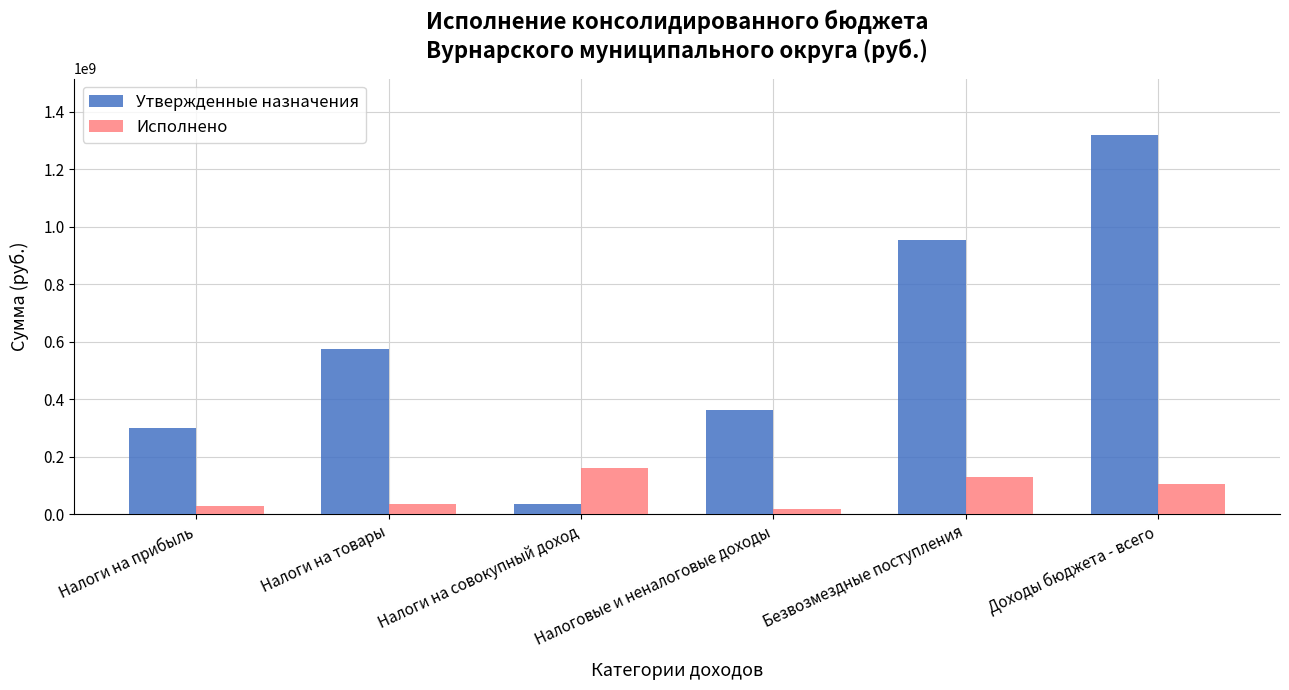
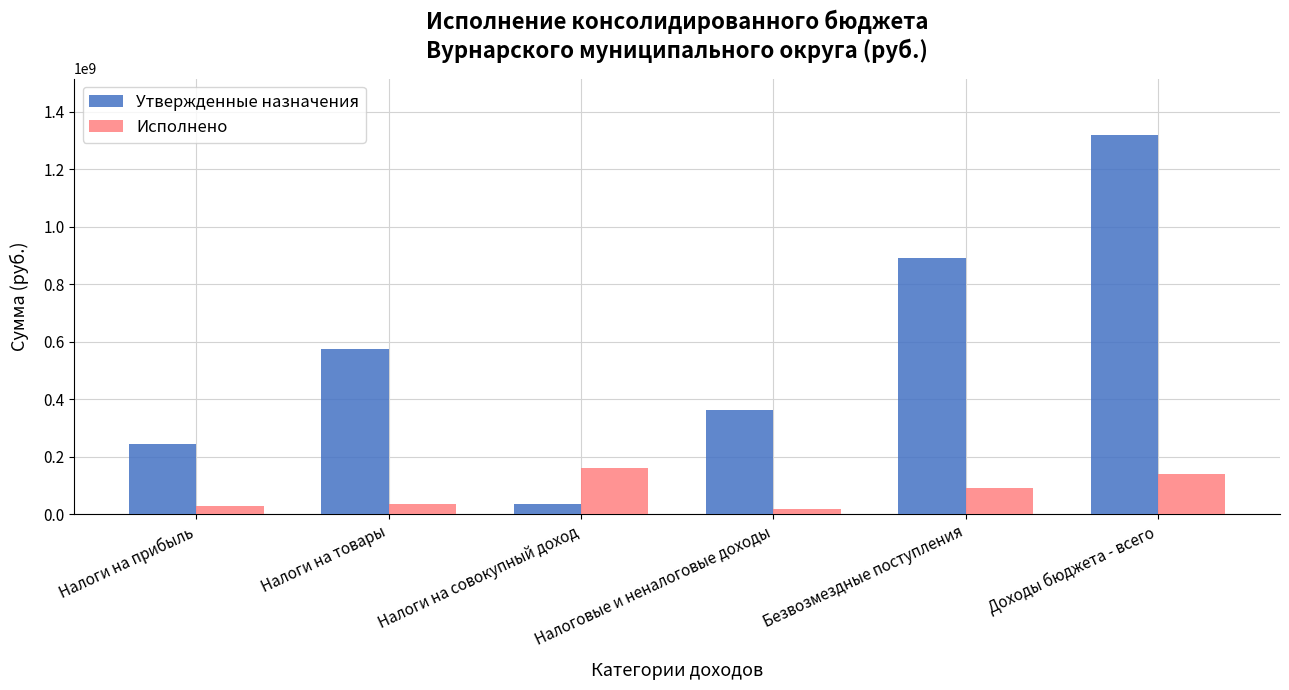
Утвержденные назначения, Налоги на прибыль: 300000000 -> 240000000
Утвержденные назначения, Безвозмездные поступления: 950000000 -> 890000000
Исполнено, Безвозмездные поступления: 130000000 -> 90000000
Исполнено, Доходы бюджета - всего: 110000000 -> 140000000
